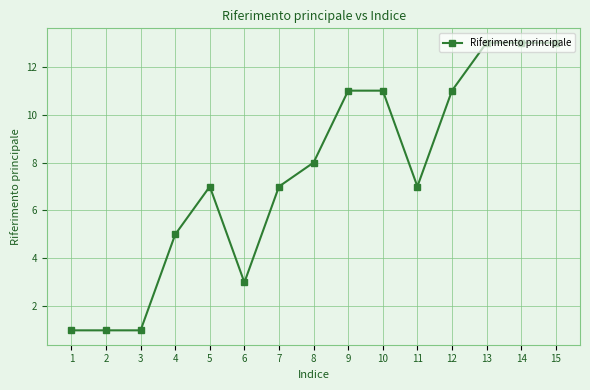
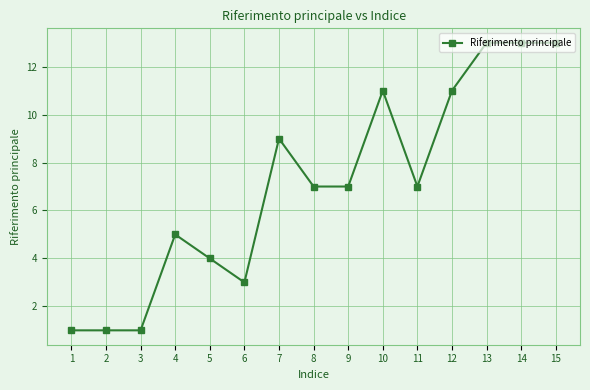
5: 7 -> 4
7: 7 -> 9
8: 8 -> 7
9: 11 -> 7
